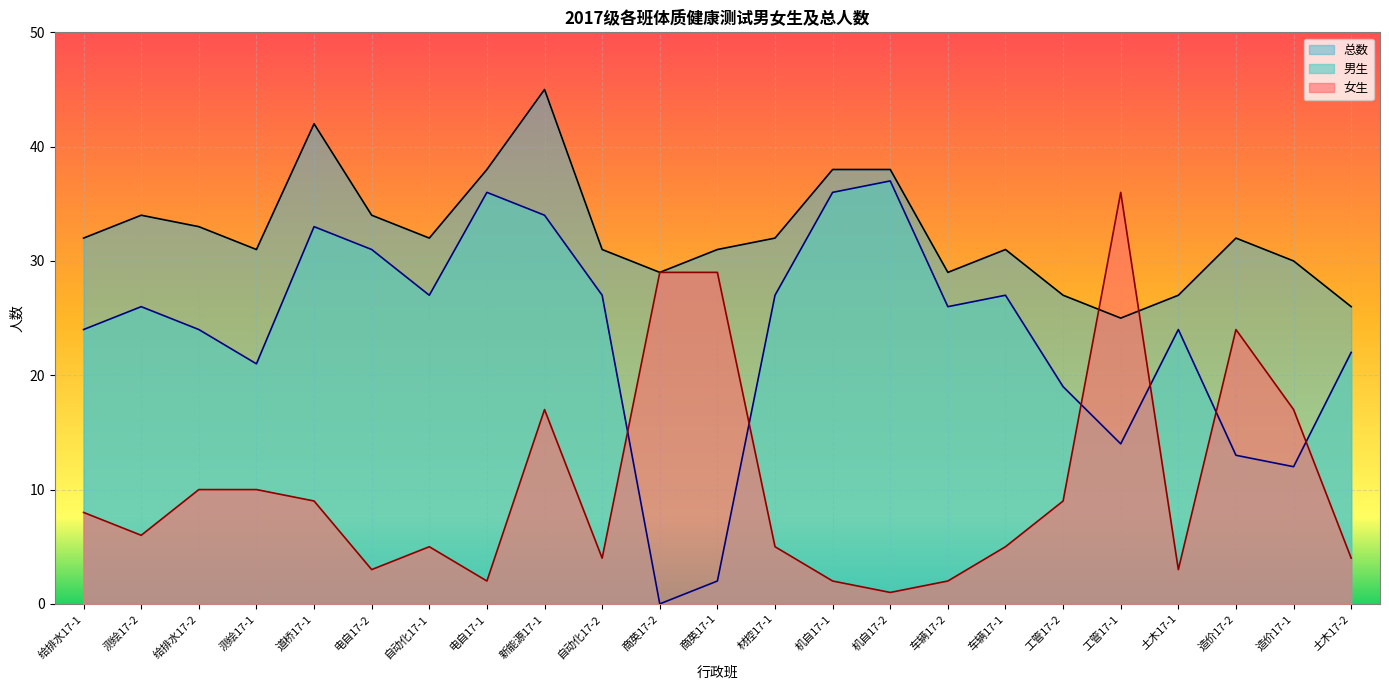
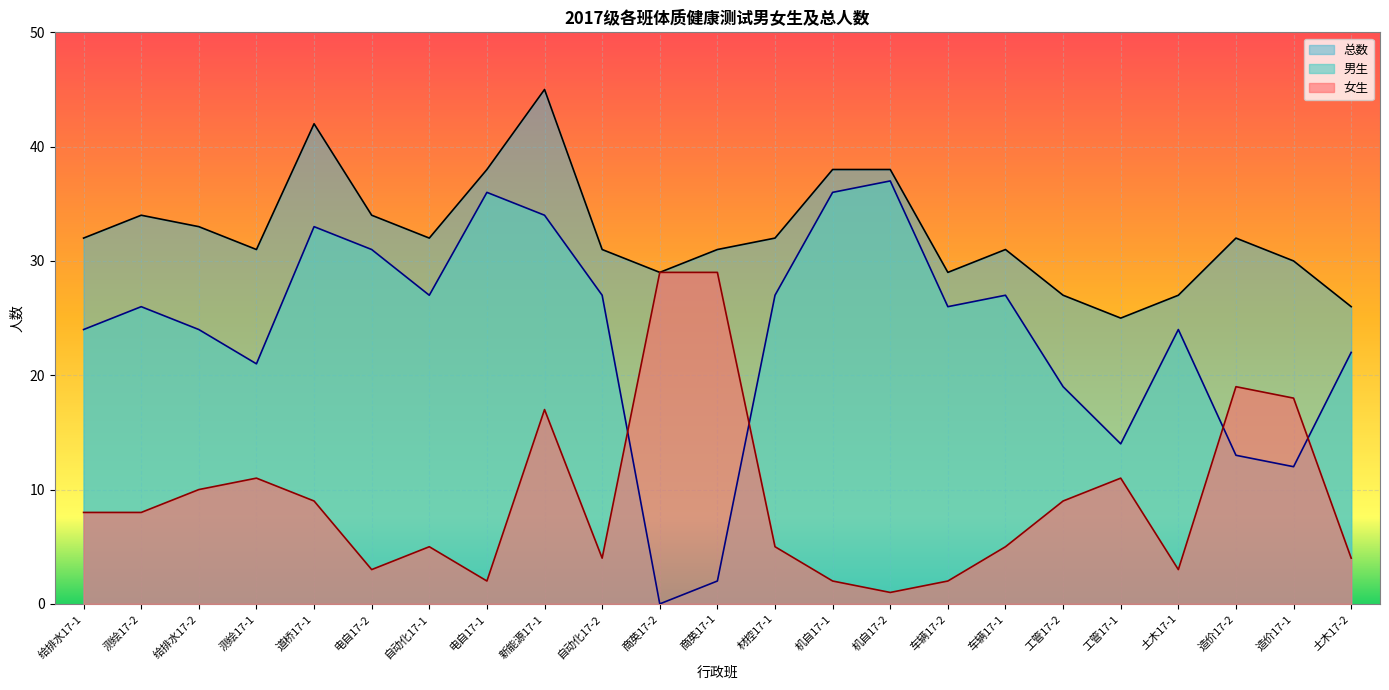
女生, 测绘17-2: 6 -> 8
女生, 测绘17-1: 10 -> 11
女生, 工管17-1: 36 -> 11
女生, 造价17-2: 24 -> 19
女生, 造价17-1: 17 -> 18
